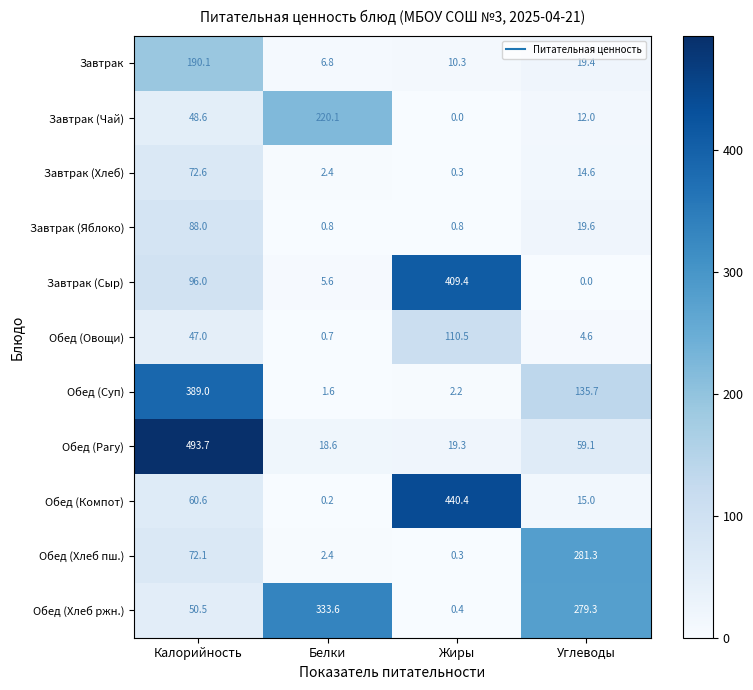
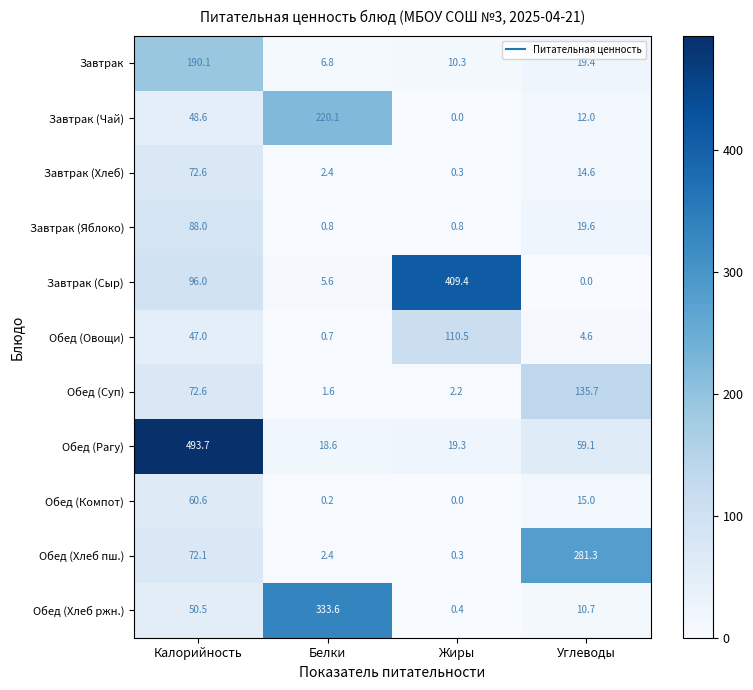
Обед (Суп), Калорийность: 389.0 -> 72.6
Обед (Компот), Жиры: 440.4 -> 0.0
Обед (Хлеб ржн.), Углеводы: 279.3 -> 10.7
